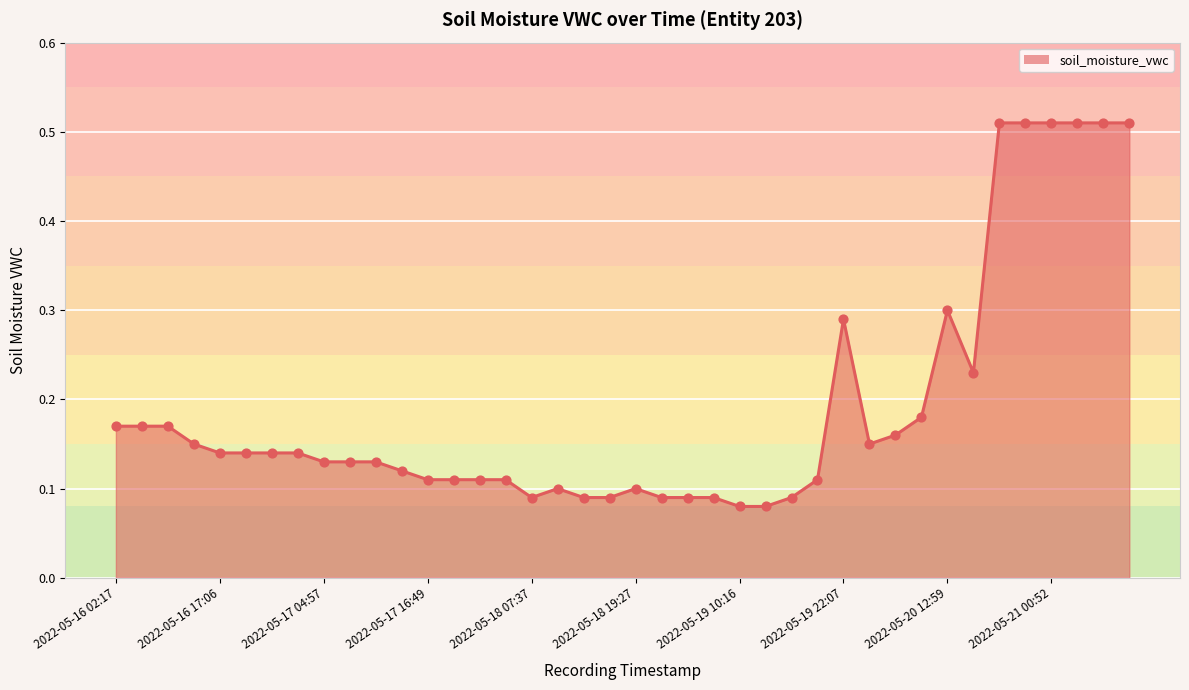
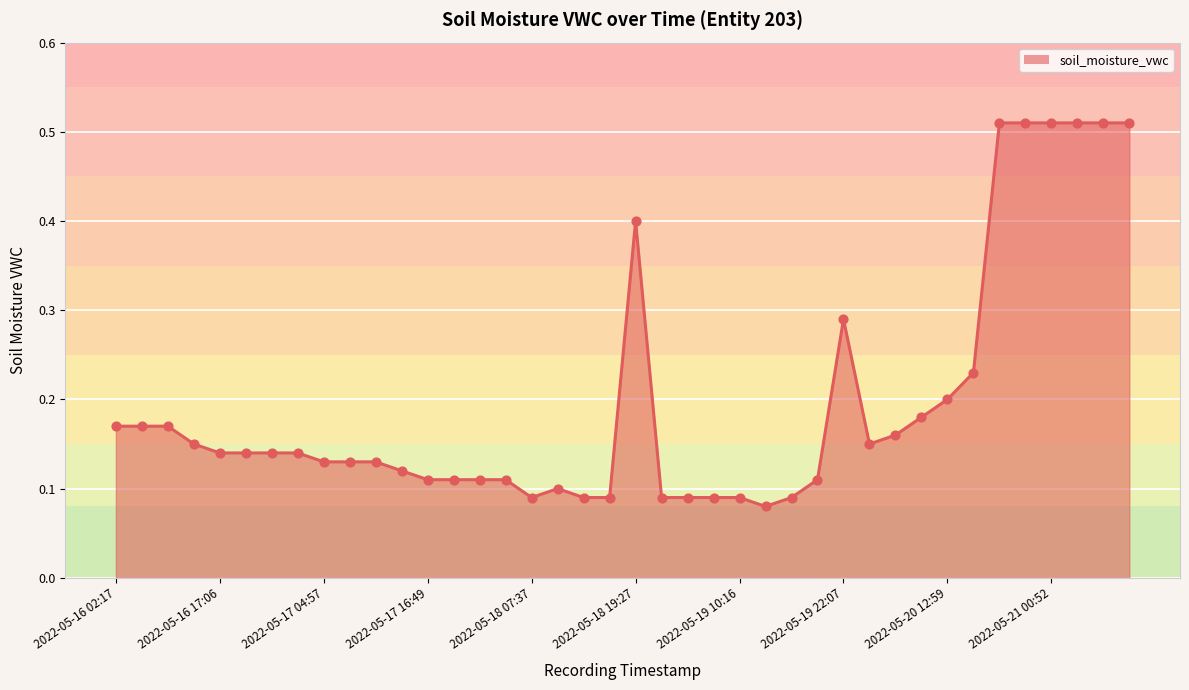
2022-05-18 19:27: 0.1 -> 0.4
2022-05-19 10:16: 0.08 -> 0.09
2022-05-20 12:59: 0.3 -> 0.2
